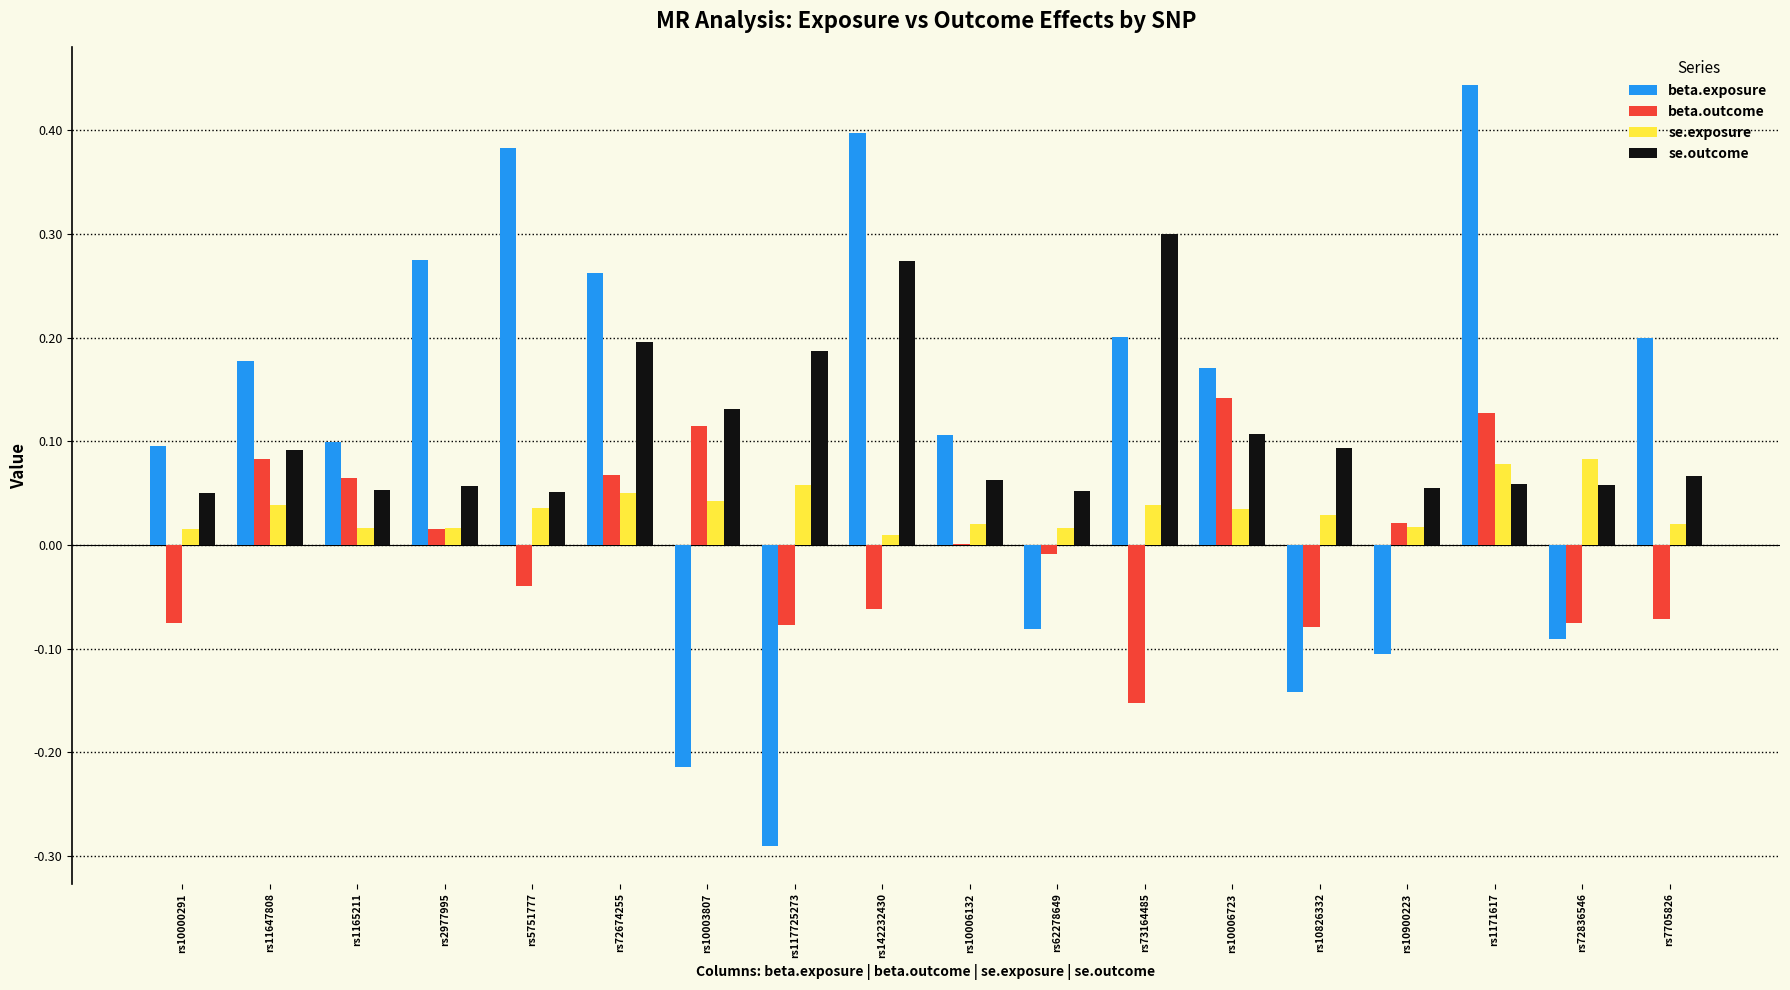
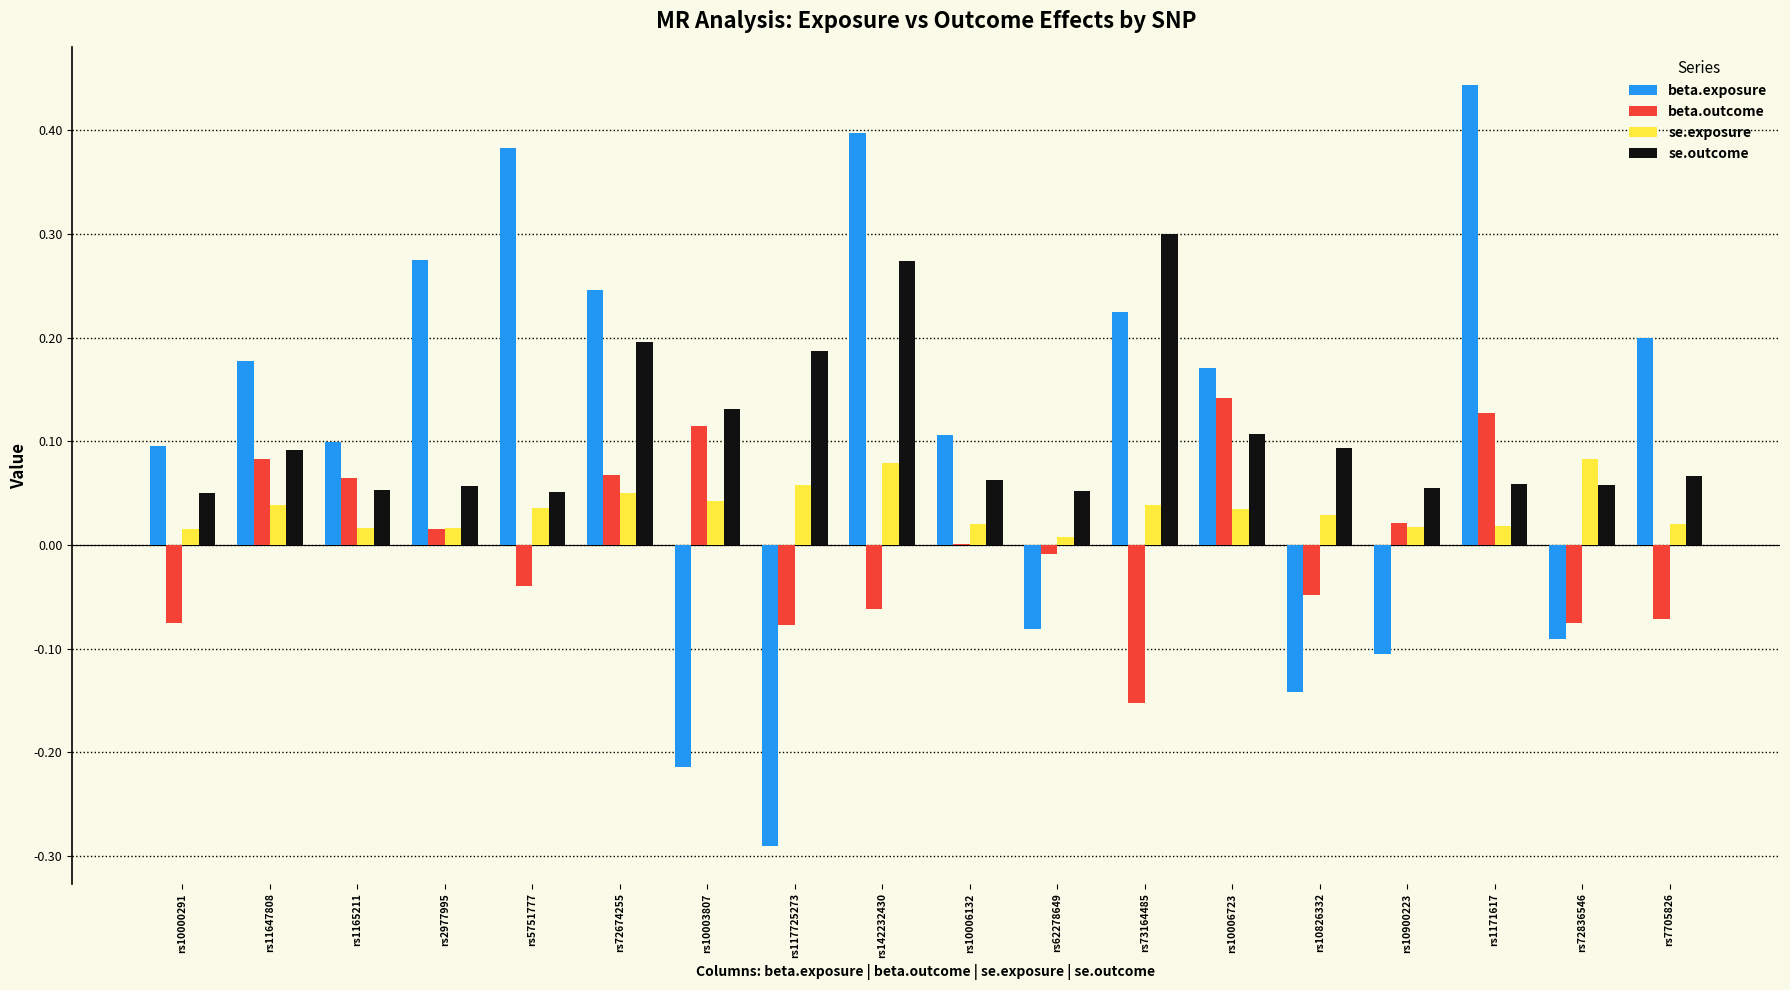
beta.exposure, rs72674255: 0.262 -> 0.246
se.exposure, rs142232430: 0.009 -> 0.079
se.exposure, rs62278649: 0.016 -> 0.008
beta.exposure, rs73164485: 0.200 -> 0.224
beta.outcome, rs10826332: -0.079 -> -0.049
se.exposure, rs1171617: 0.078 -> 0.018
